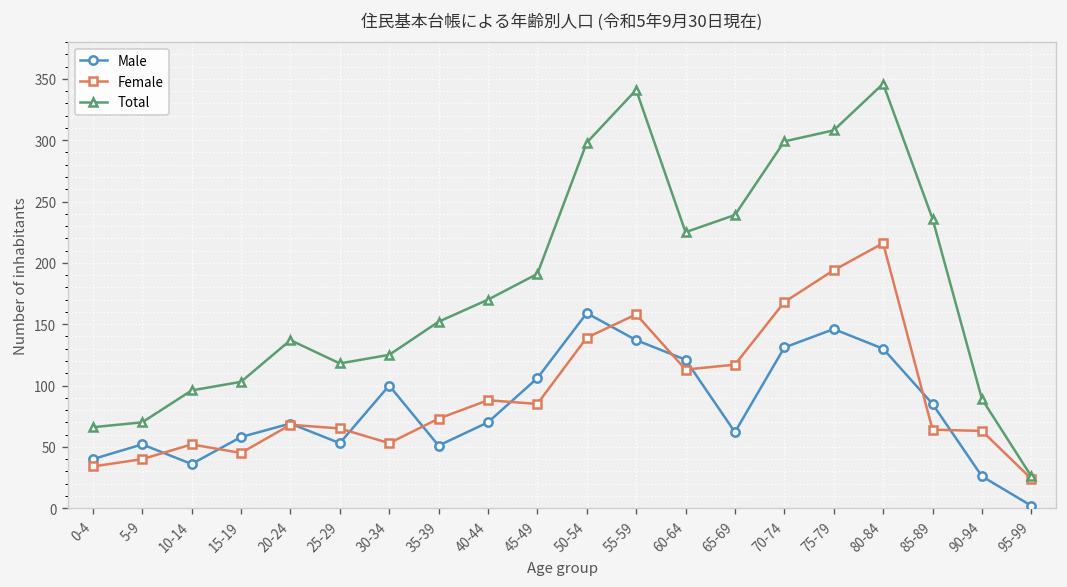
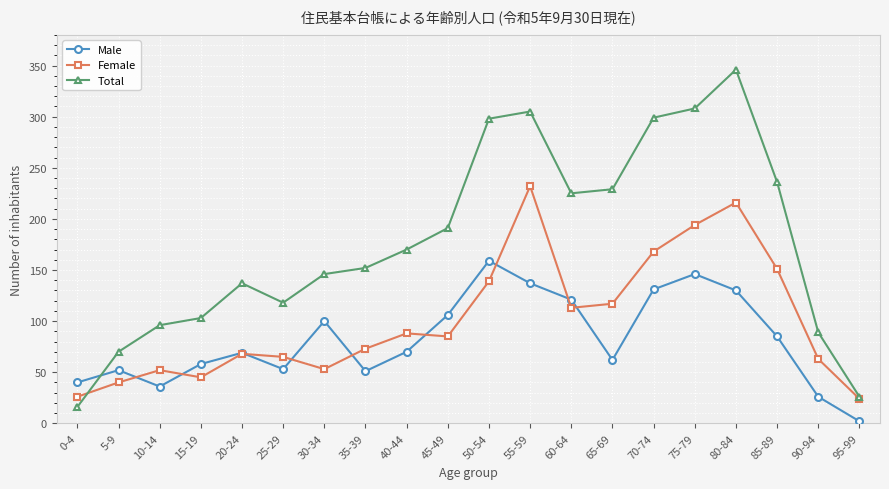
Female, 0-4: 34 -> 26
Total, 0-4: 66 -> 16
Total, 30-34: 125 -> 146
Female, 55-59: 158 -> 232
Total, 55-59: 341 -> 305
Total, 65-69: 239 -> 229
Female, 85-89: 64 -> 151
